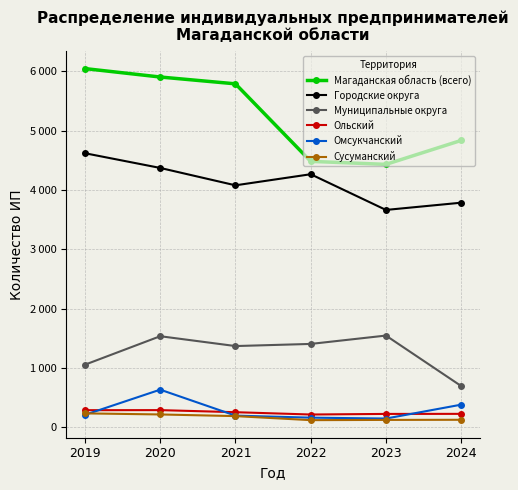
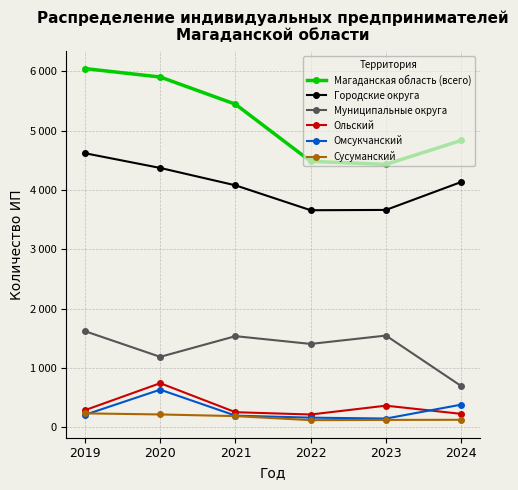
Муниципальные округа, 2019: 1100 -> 1600
Муниципальные округа, 2020: 1500 -> 1200
Ольский, 2020: 300 -> 700
Магаданская область (всего), 2021: 5800 -> 5400
Муниципальные округа, 2021: 1400 -> 1500
Городские округа, 2022: 4300 -> 3700
Ольский, 2023: 200 -> 400
Городские округа, 2024: 3800 -> 4100
